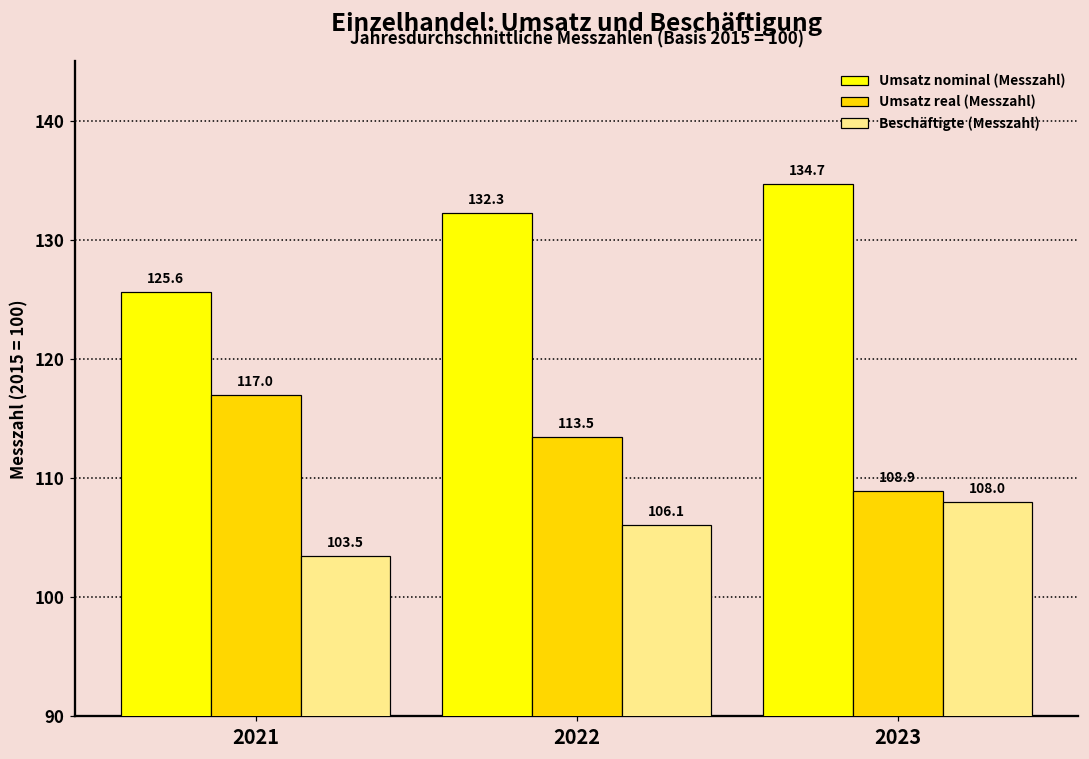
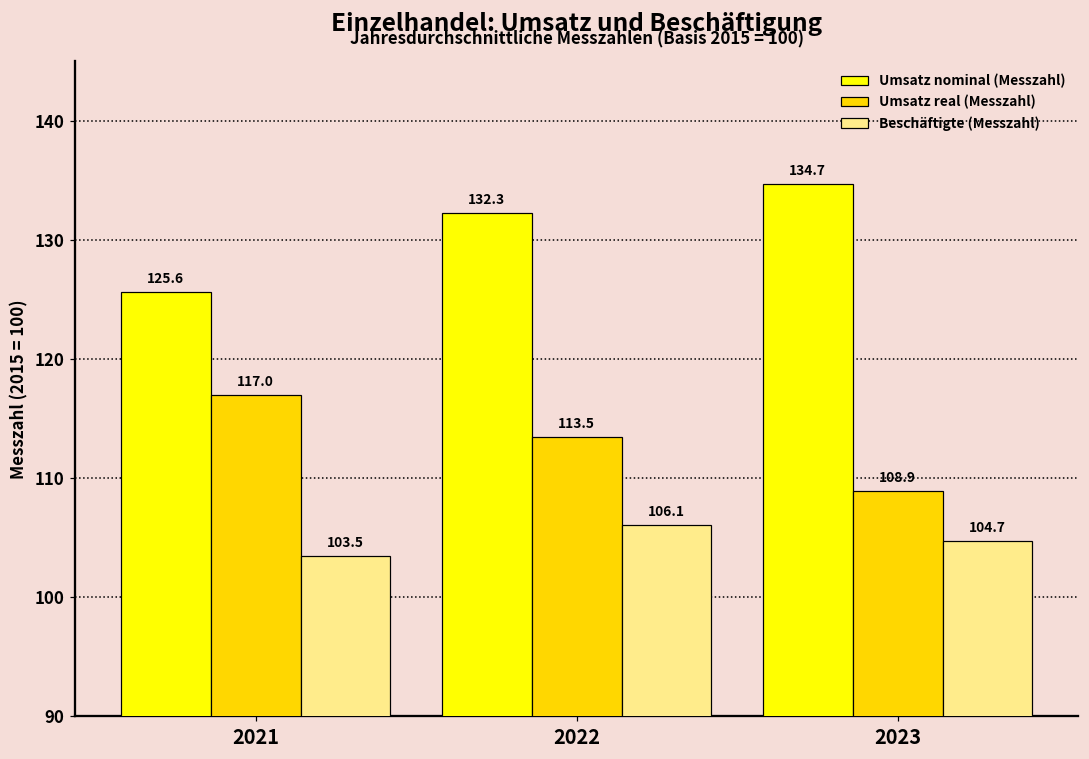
Beschäftigte (Messzahl), 2023: 108.0 -> 104.7
